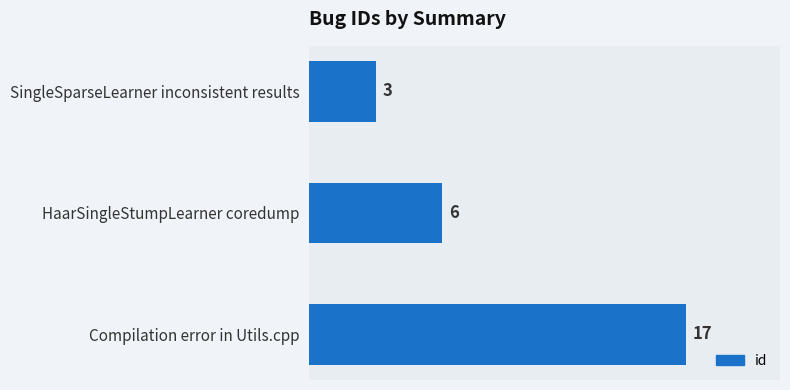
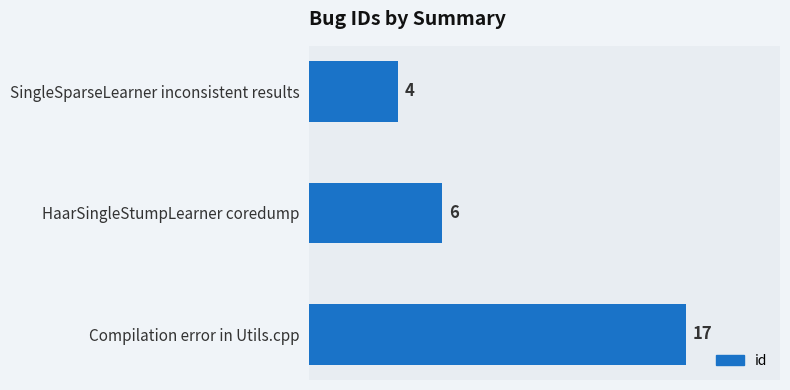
SingleSparseLearner inconsistent results: 3 -> 4
